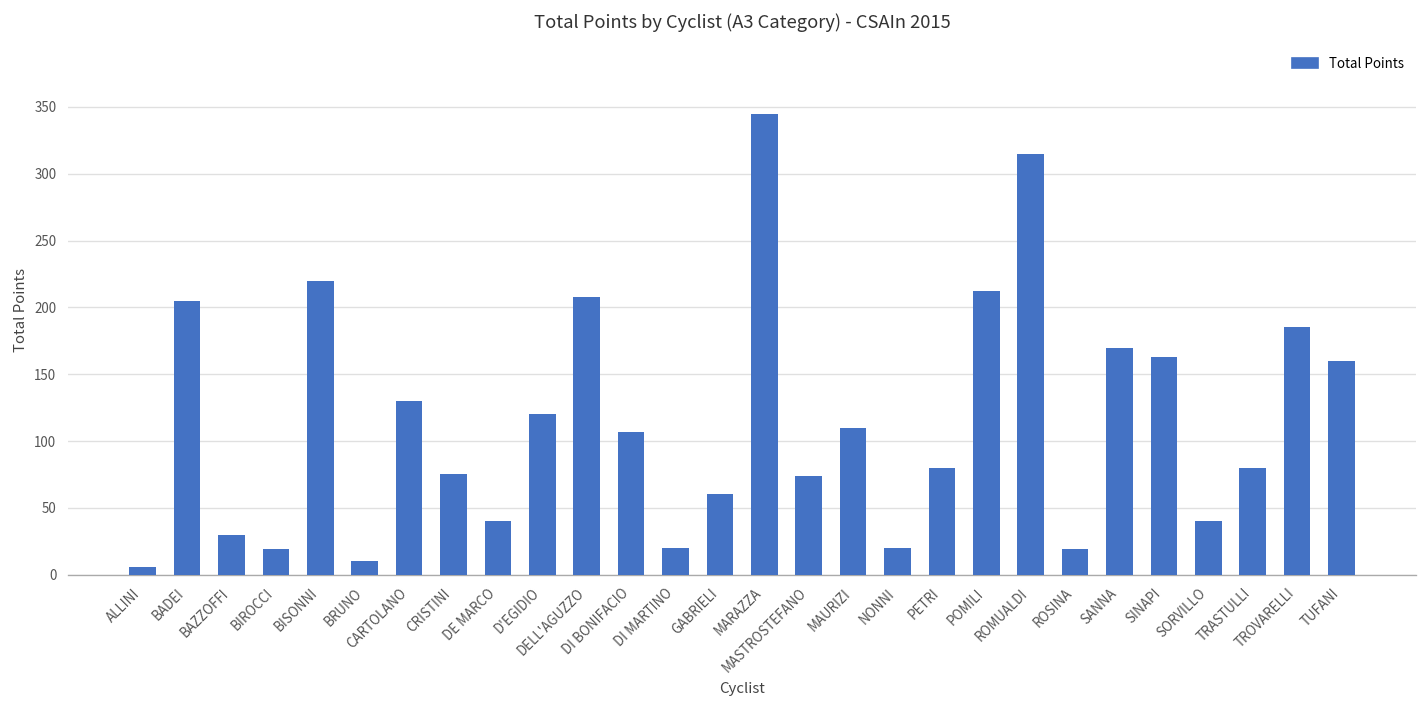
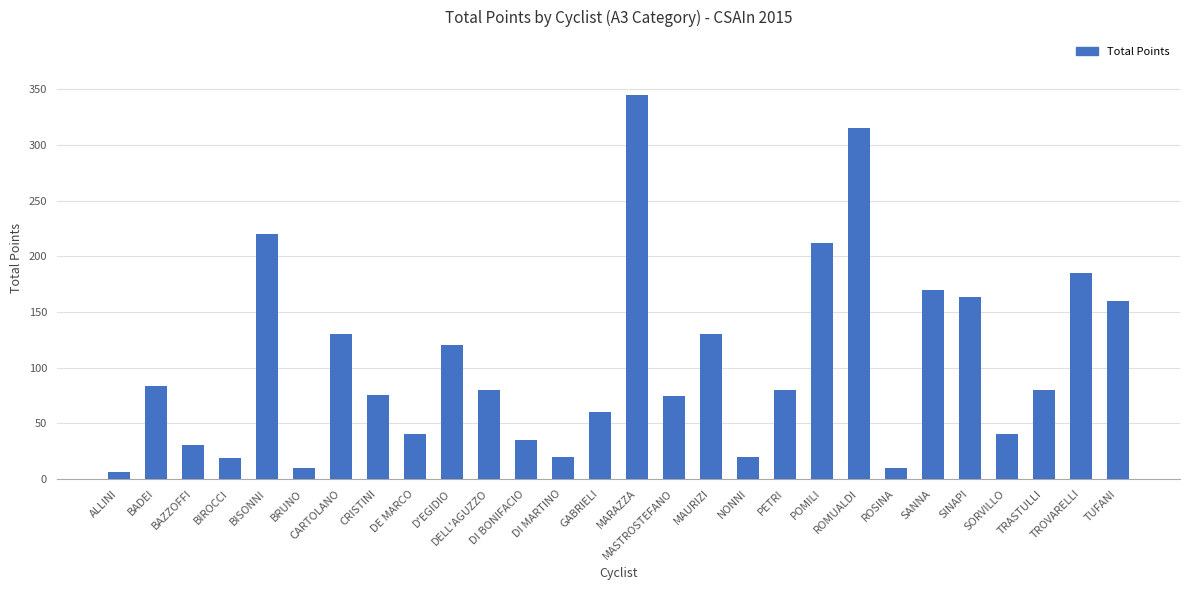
BADEI: 205 -> 83
DELL'AGUZZO: 208 -> 80
DI BONIFACIO: 107 -> 35
MAURIZI: 110 -> 130
ROSINA: 19 -> 10
